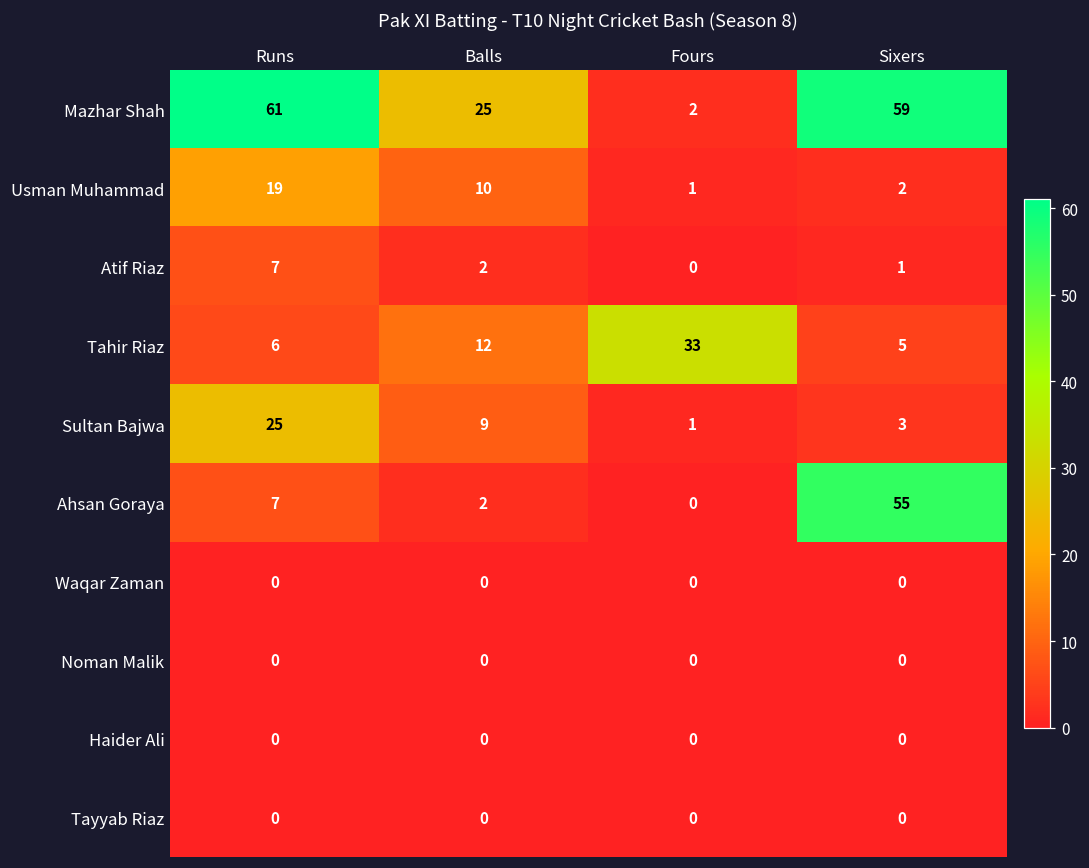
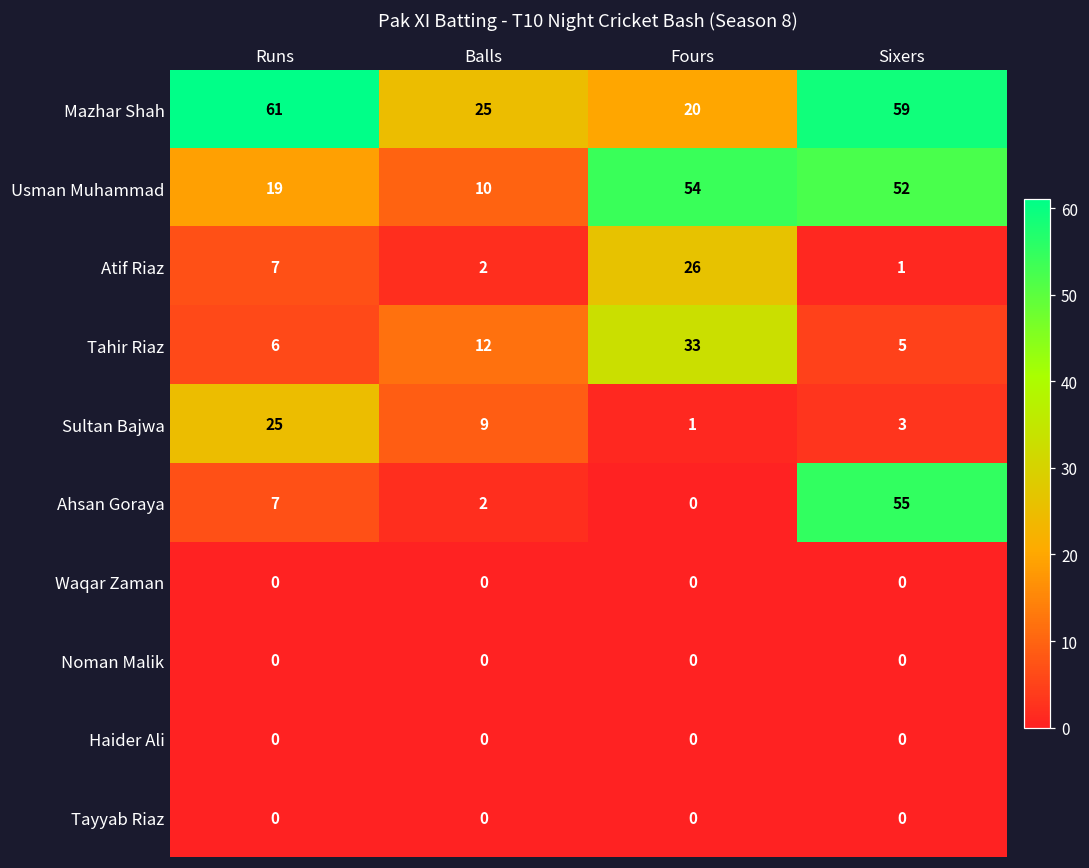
Mazhar Shah, Fours: 2 -> 20
Usman Muhammad, Fours: 1 -> 54
Usman Muhammad, Sixers: 2 -> 52
Atif Riaz, Fours: 0 -> 26
